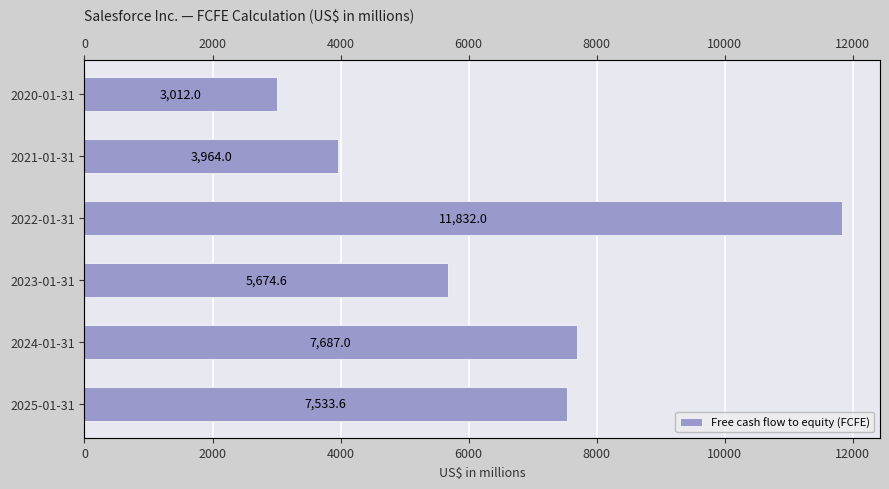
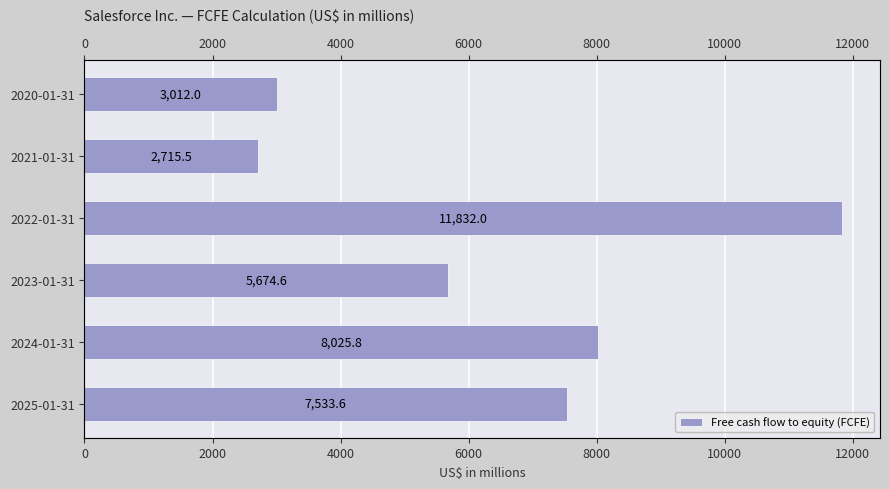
2021-01-31: 3,964.0 -> 2,715.5
2024-01-31: 7,687.0 -> 8,025.8
